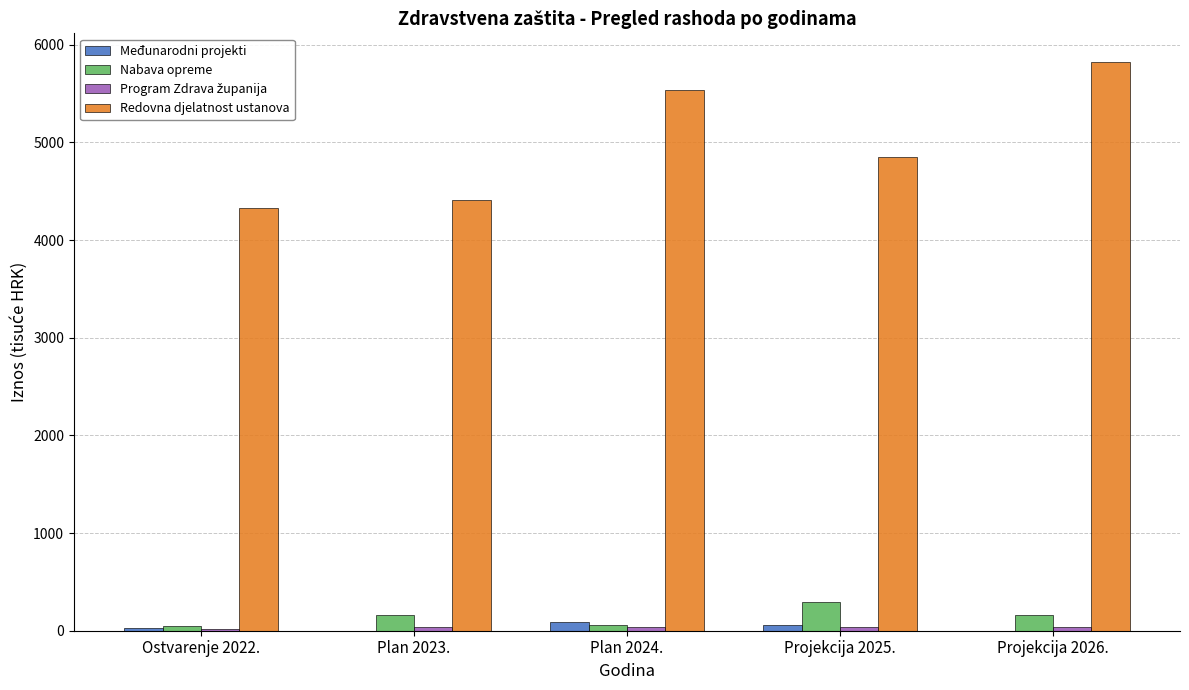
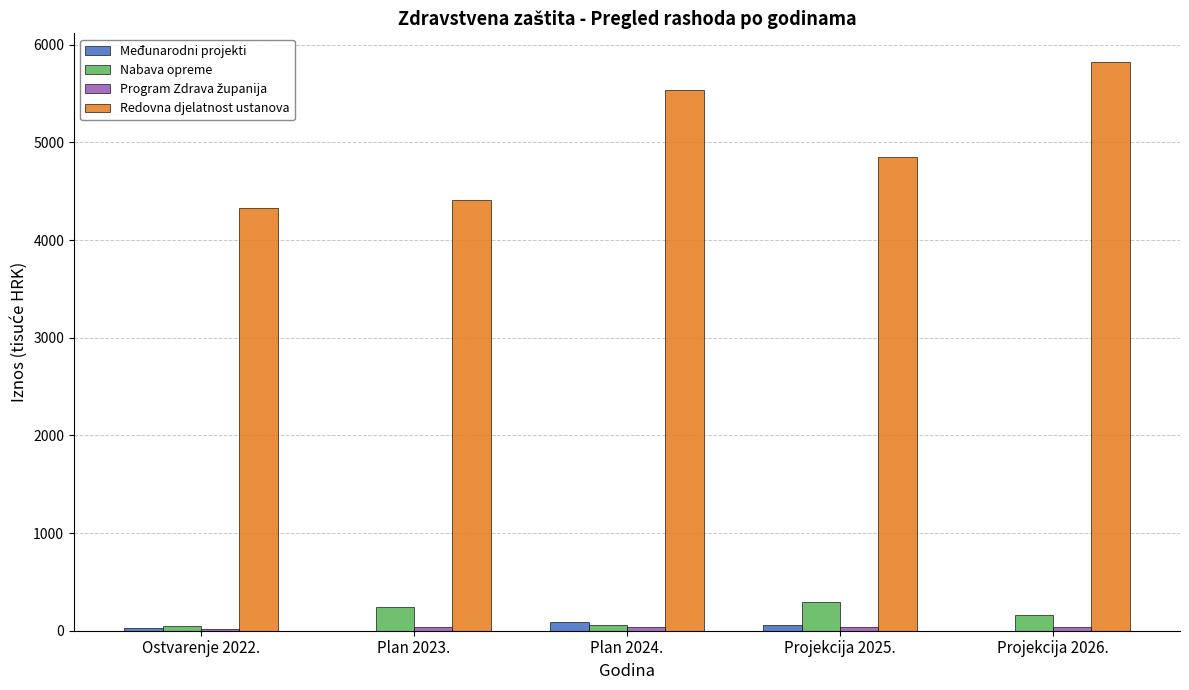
Nabava opreme, Plan 2023.: 160 -> 250
